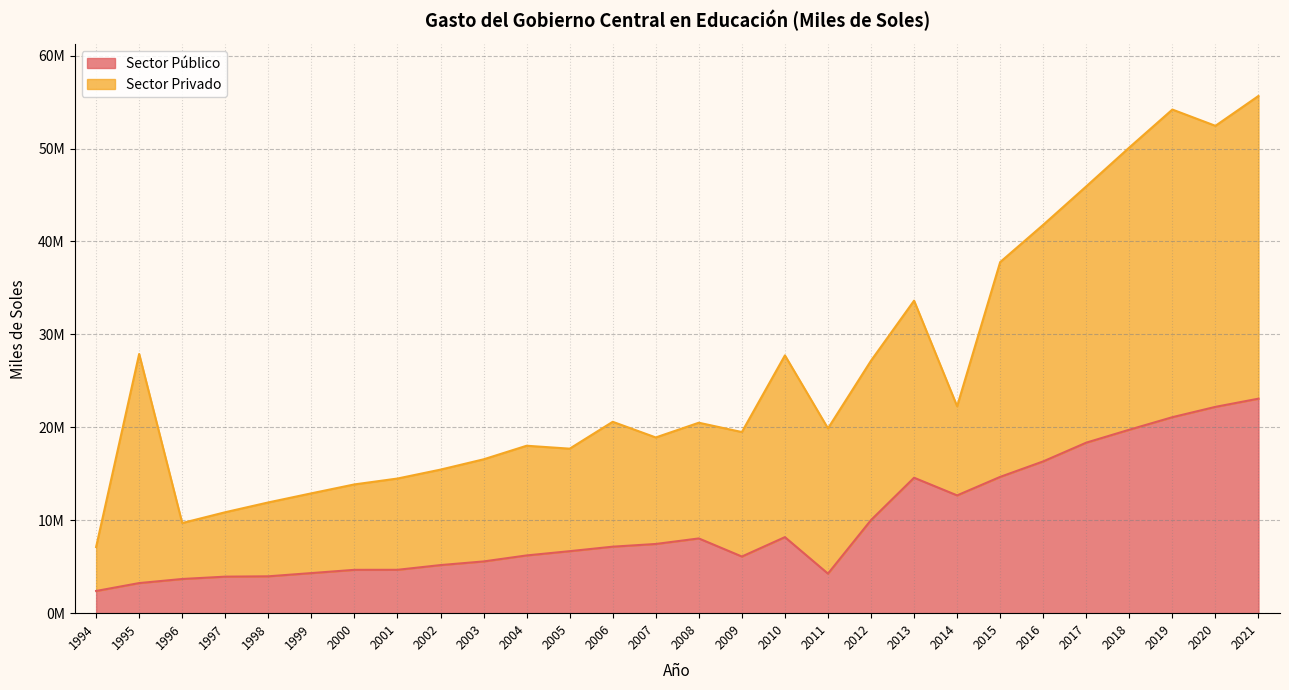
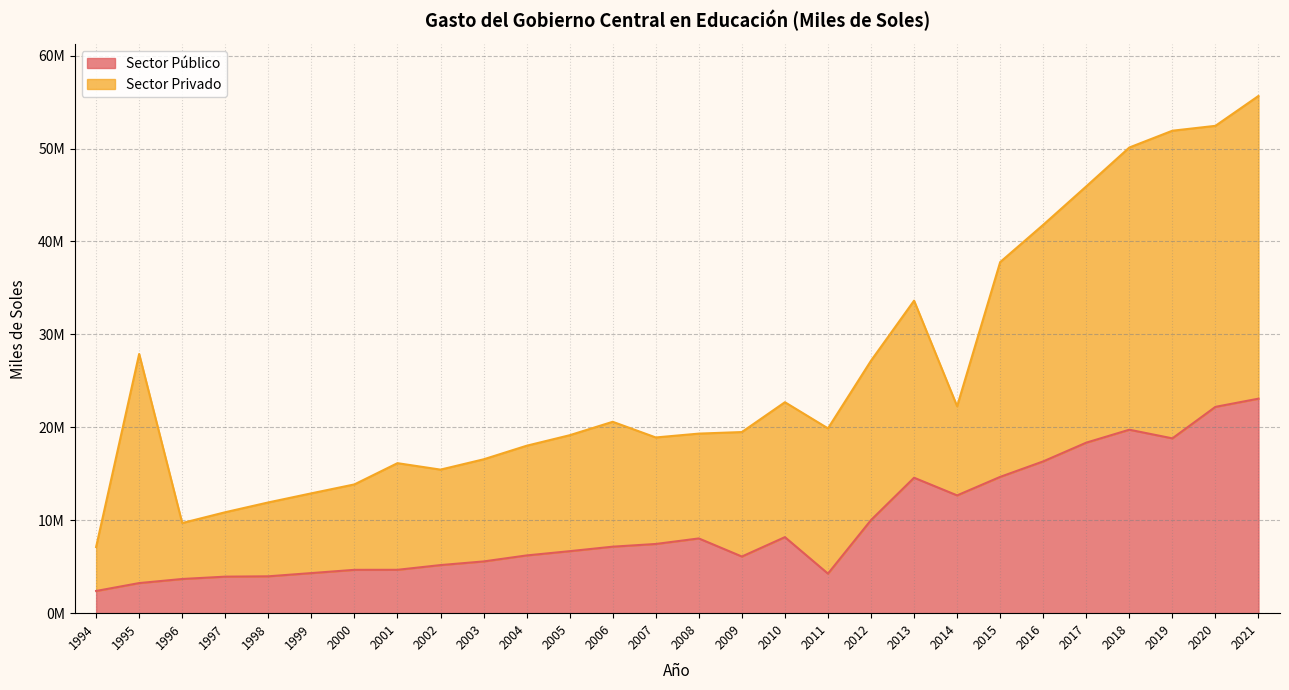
Sector Privado, 2001: 10000000 -> 11000000
Sector Privado, 2005: 11000000 -> 12000000
Sector Privado, 2008: 12000000 -> 11000000
Sector Privado, 2010: 20000000 -> 15000000
Sector Público, 2019: 21000000 -> 19000000
